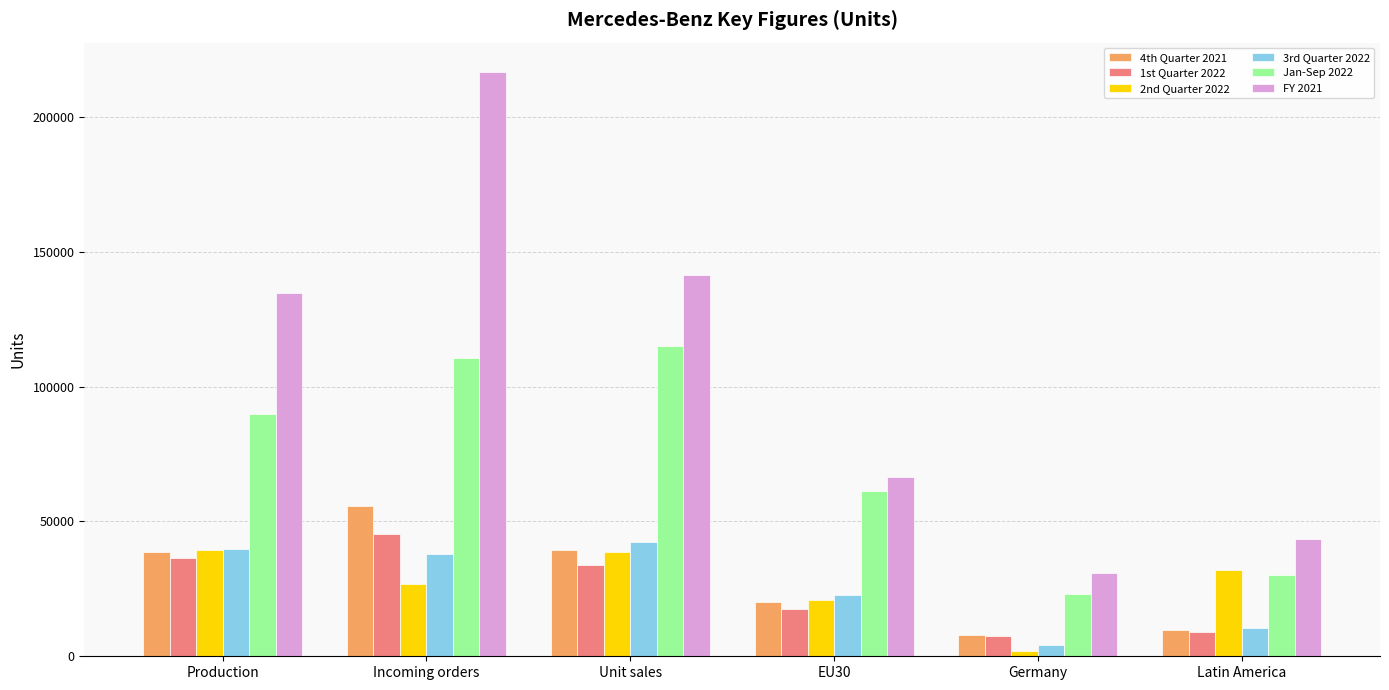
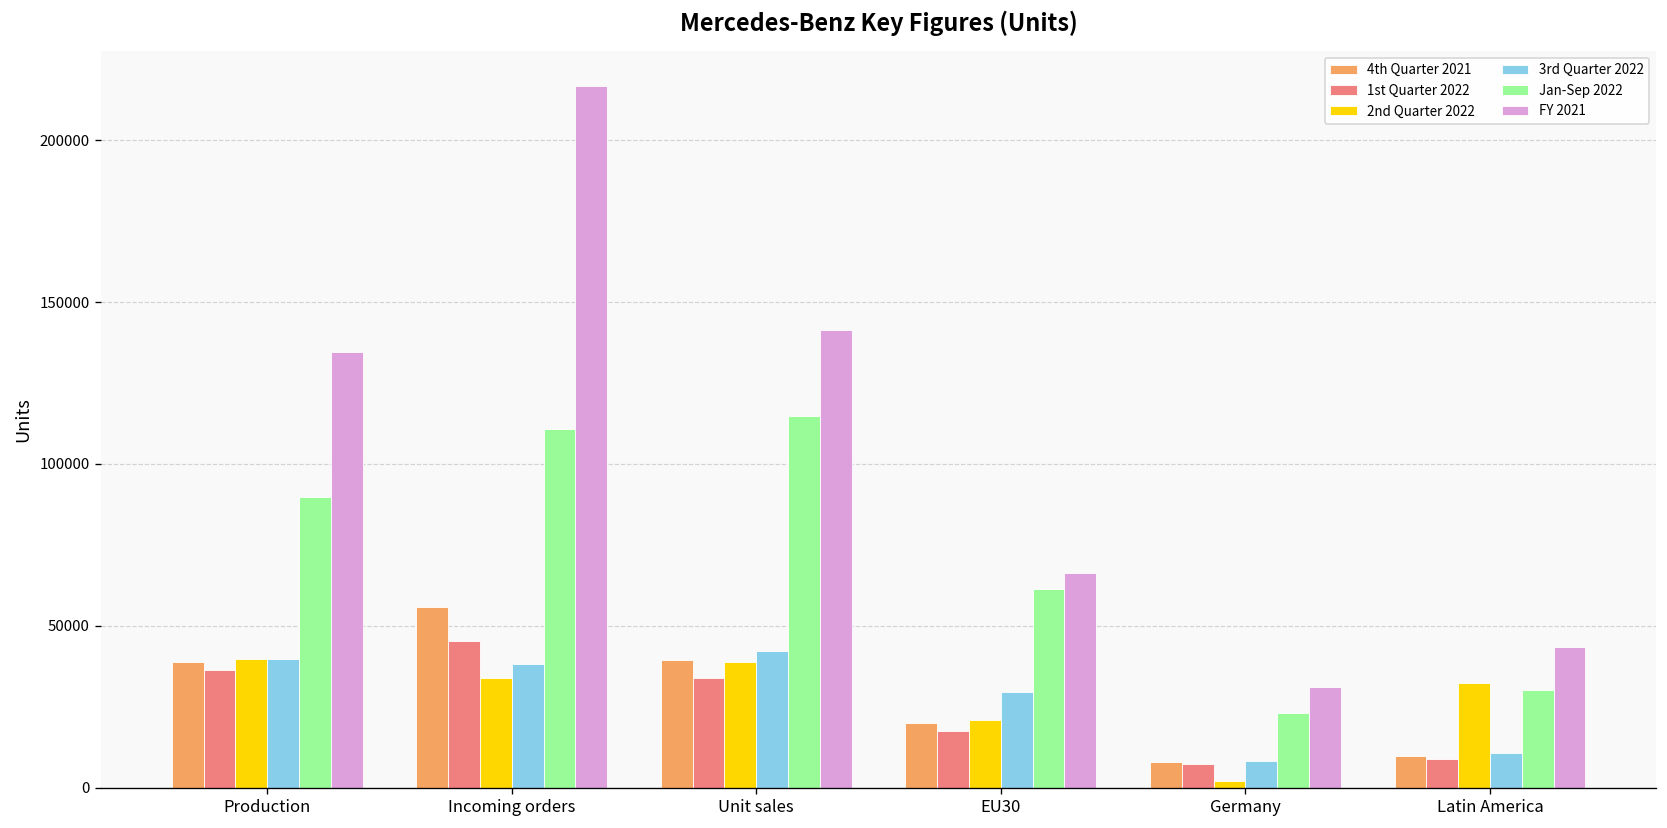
2nd Quarter 2022, Incoming orders: 27000 -> 34000
3rd Quarter 2022, EU30: 23000 -> 29000
3rd Quarter 2022, Germany: 4000 -> 8000
